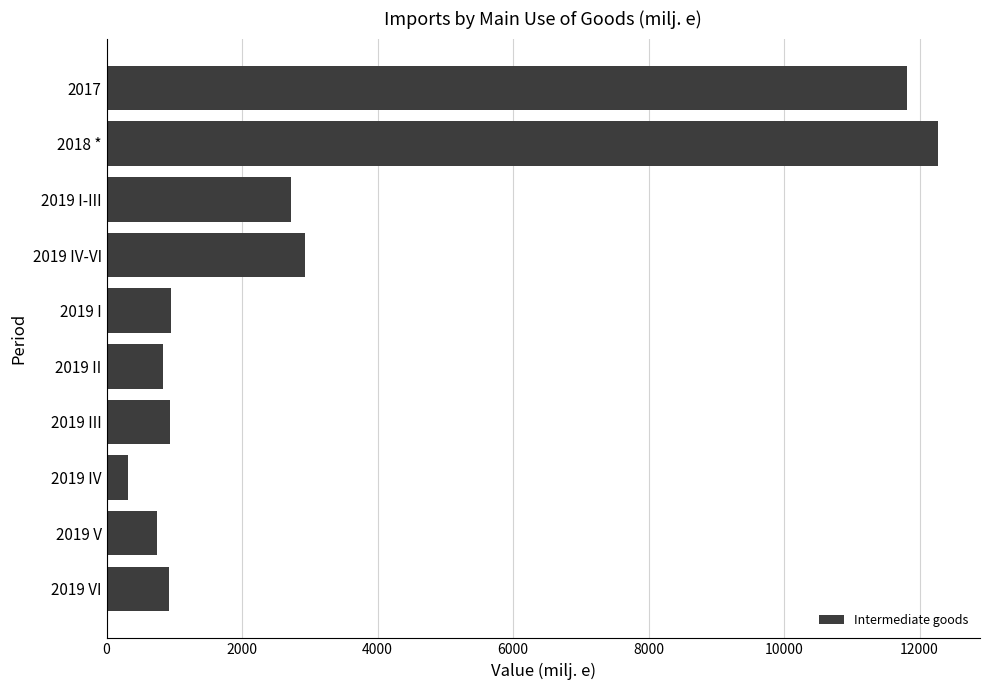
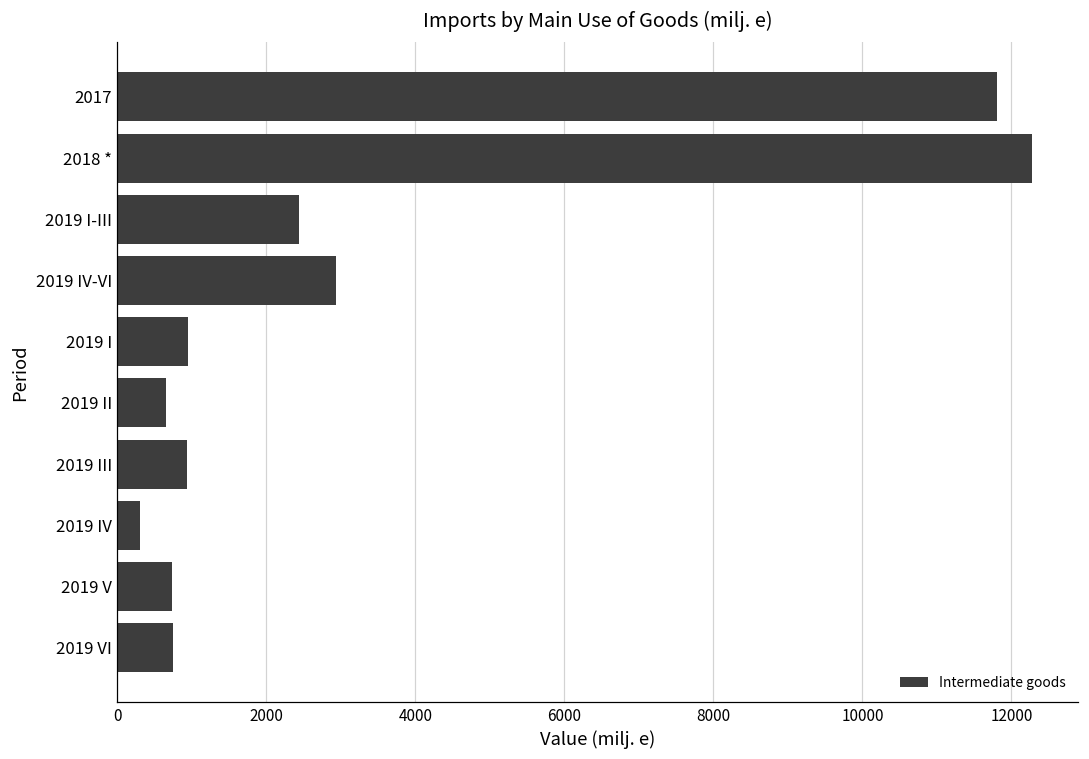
2019 I-III: 2700 -> 2400
2019 II: 800 -> 700
2019 VI: 900 -> 700
